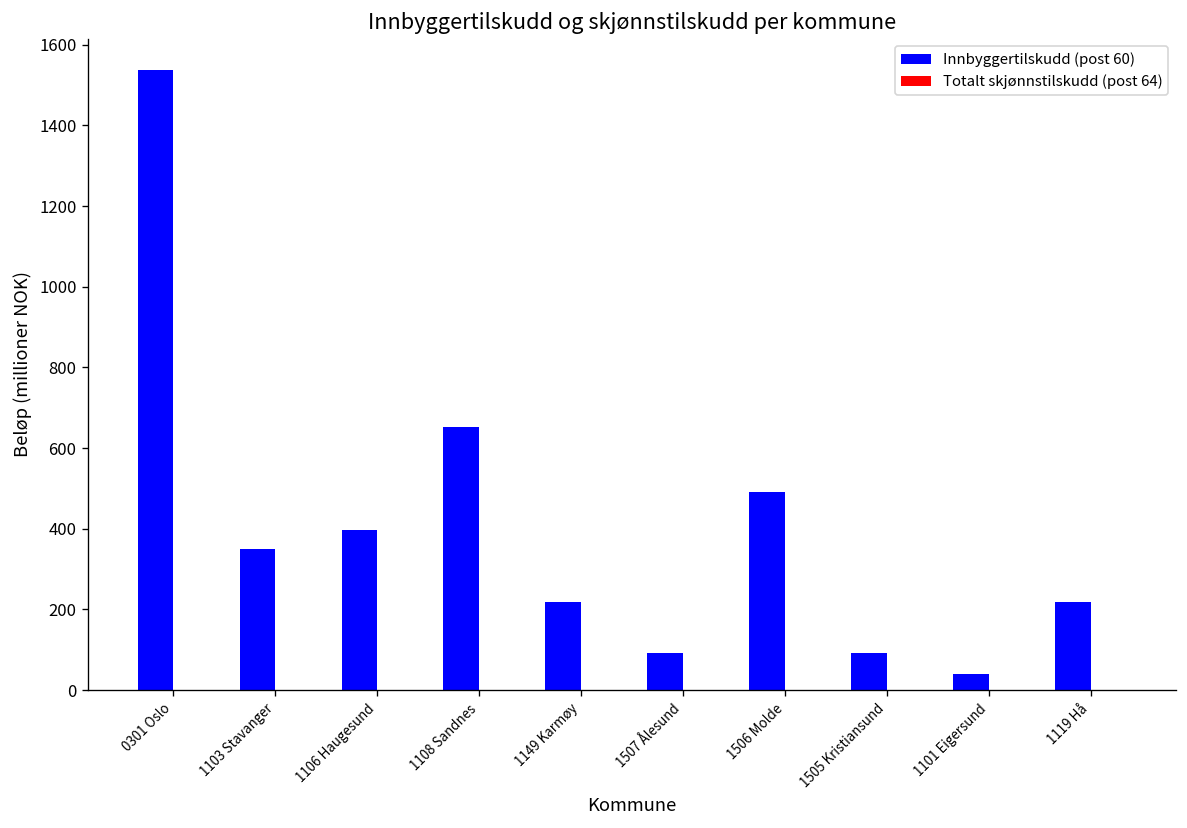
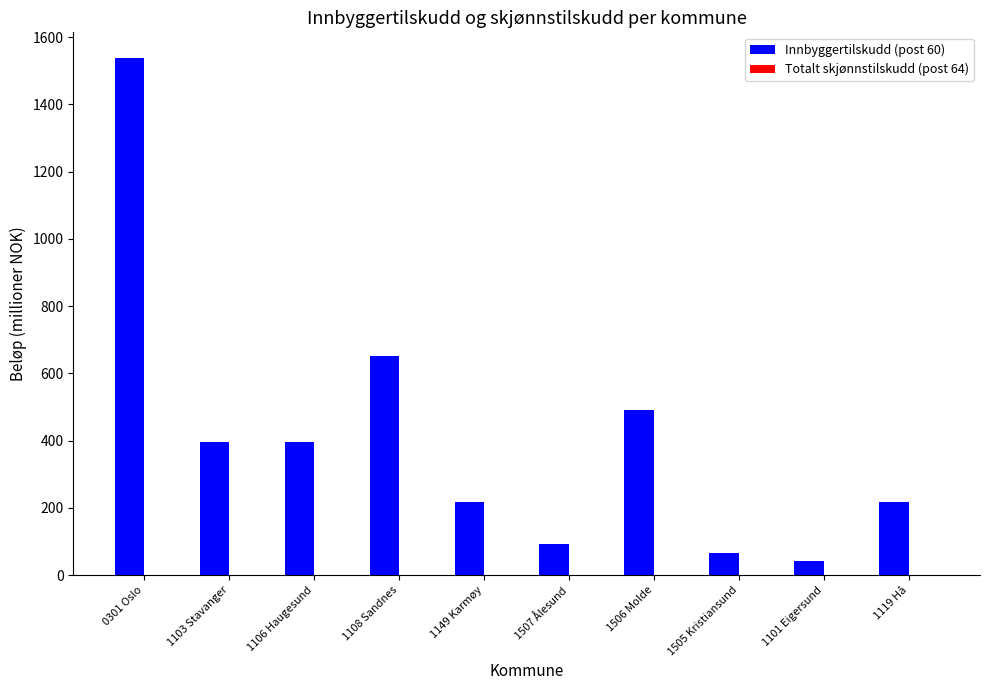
Innbyggertilskudd (post 60), 1103 Stavanger: 350 -> 400
Innbyggertilskudd (post 60), 1505 Kristiansund: 90 -> 60
